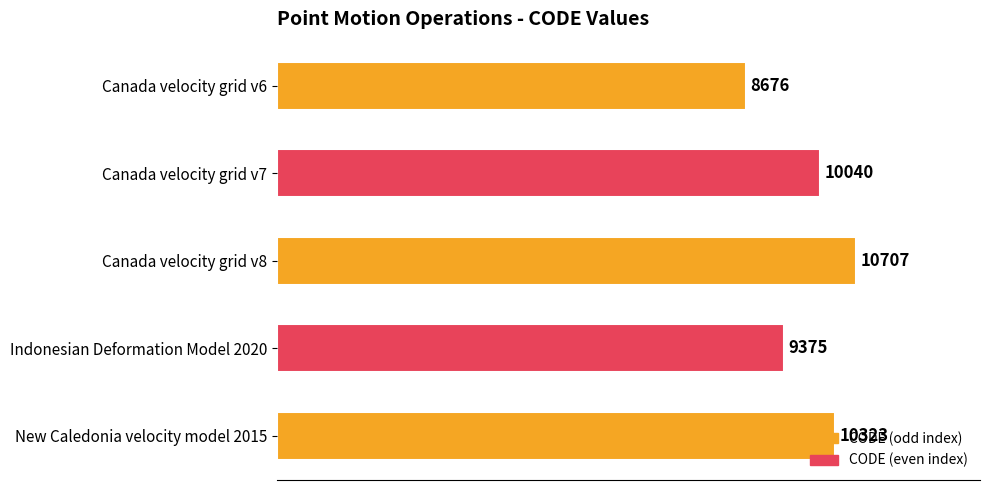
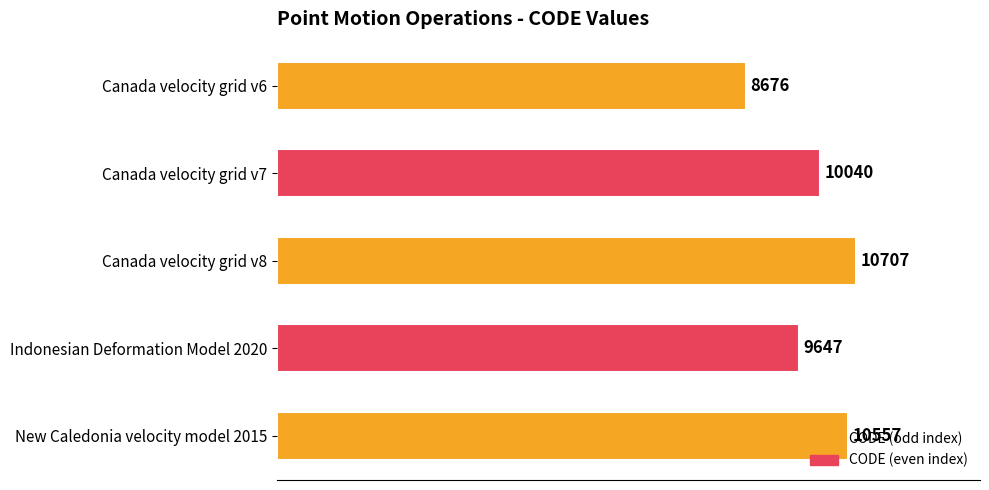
Indonesian Deformation Model 2020: 9375 -> 9647
New Caledonia velocity model 2015: 10323 -> 10557
